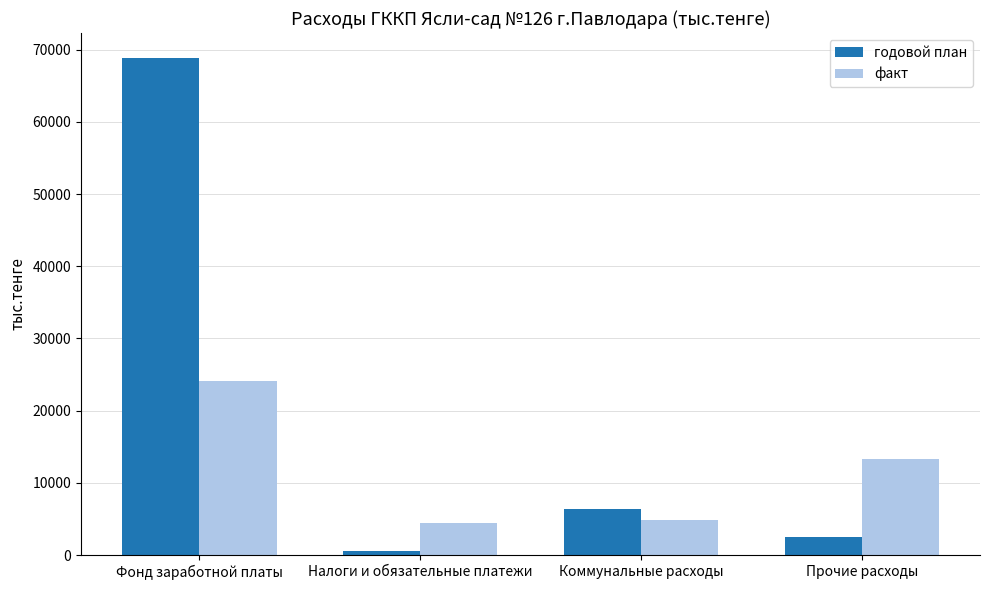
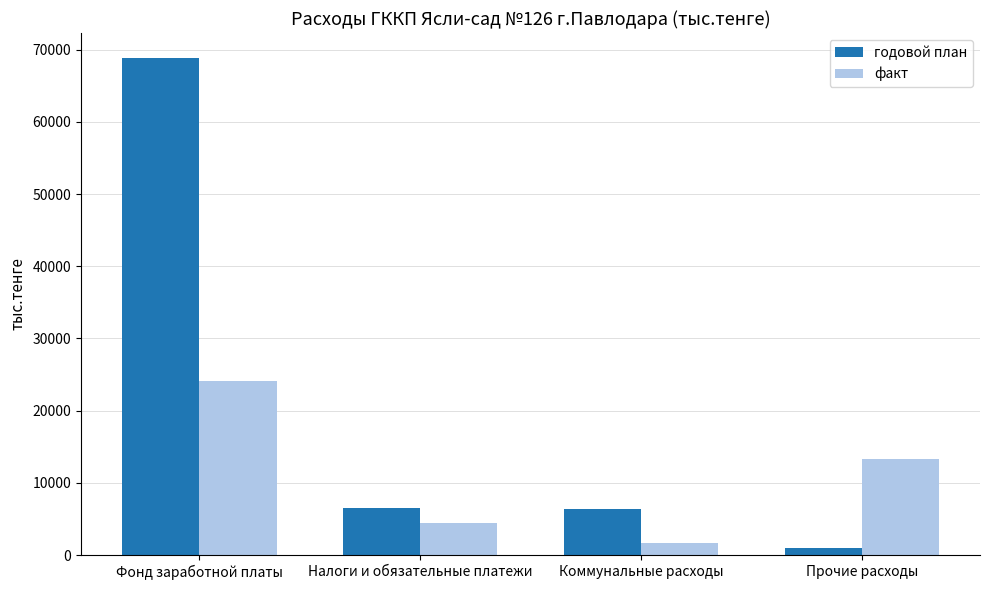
годовой план, Налоги и обязательные платежи: 1000 -> 7000
факт, Коммунальные расходы: 5000 -> 2000
годовой план, Прочие расходы: 3000 -> 1000
